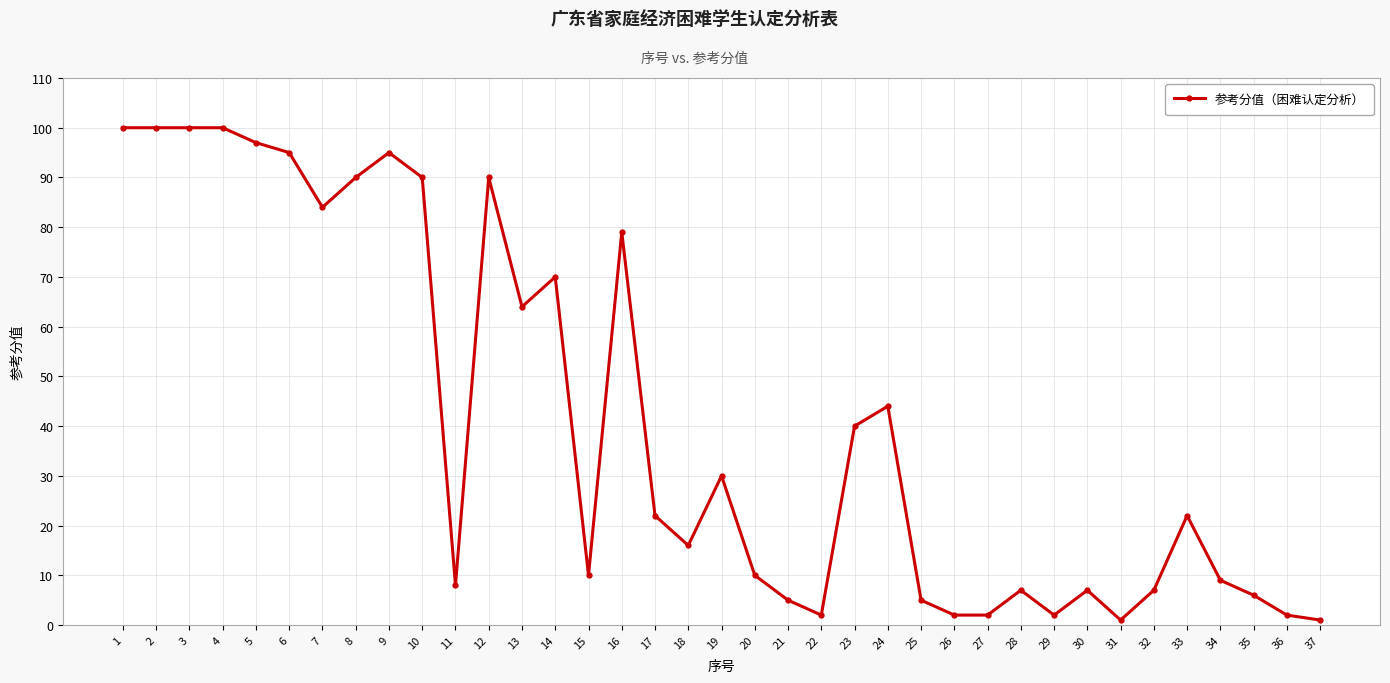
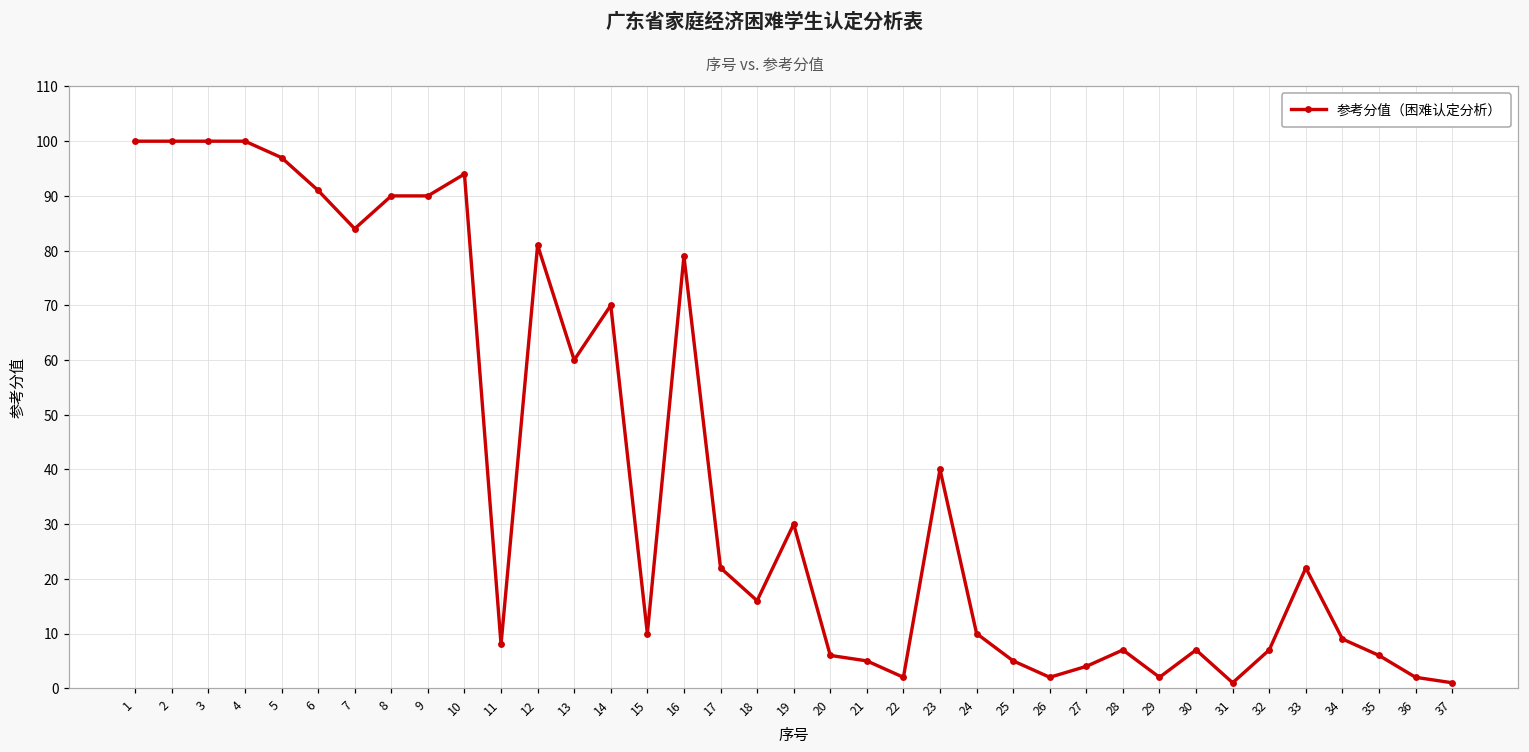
6: 95 -> 91
9: 95 -> 90
10: 90 -> 94
12: 90 -> 81
13: 64 -> 60
20: 10 -> 6
24: 44 -> 10
27: 2 -> 4
